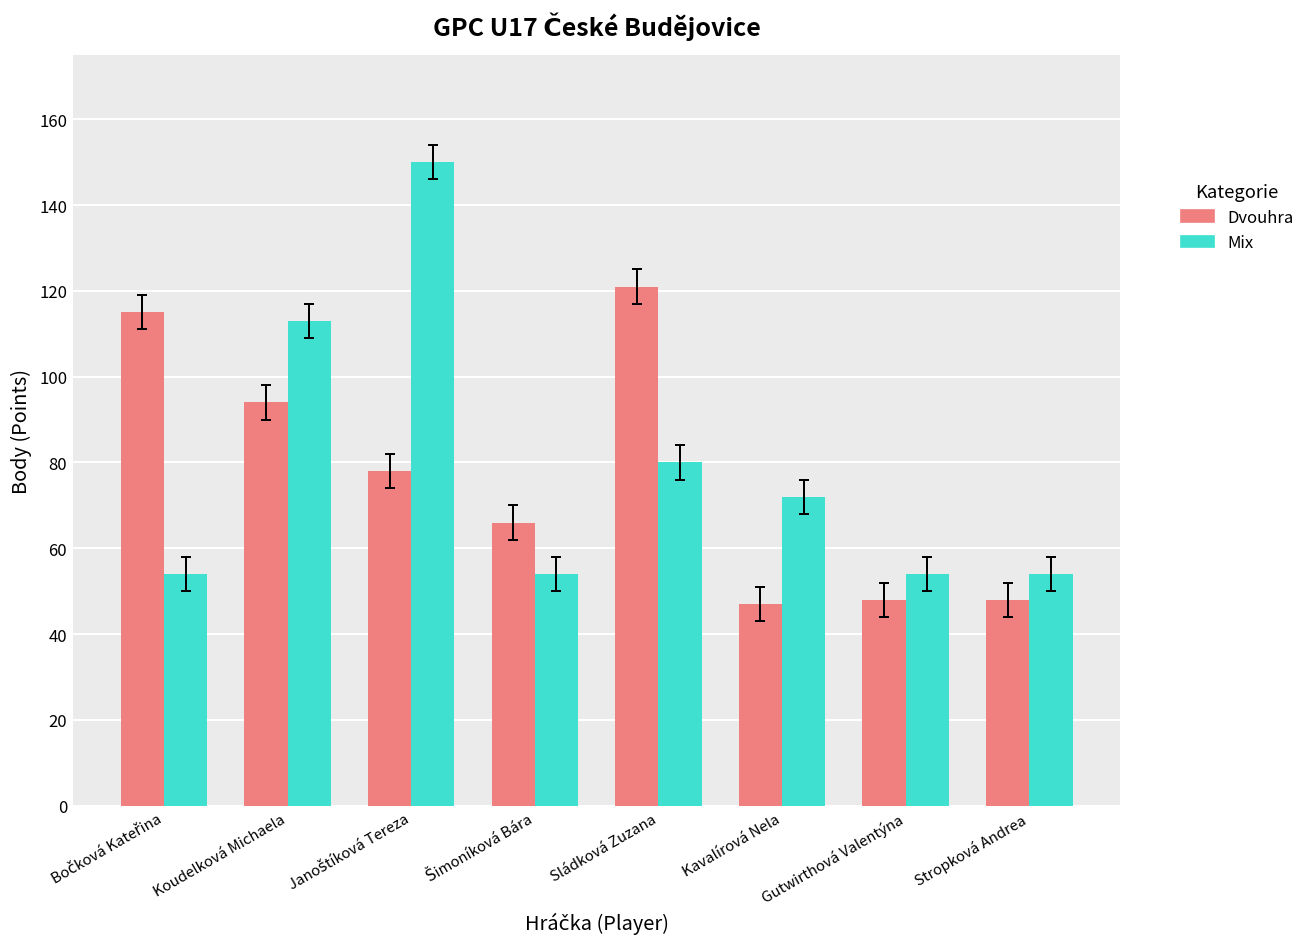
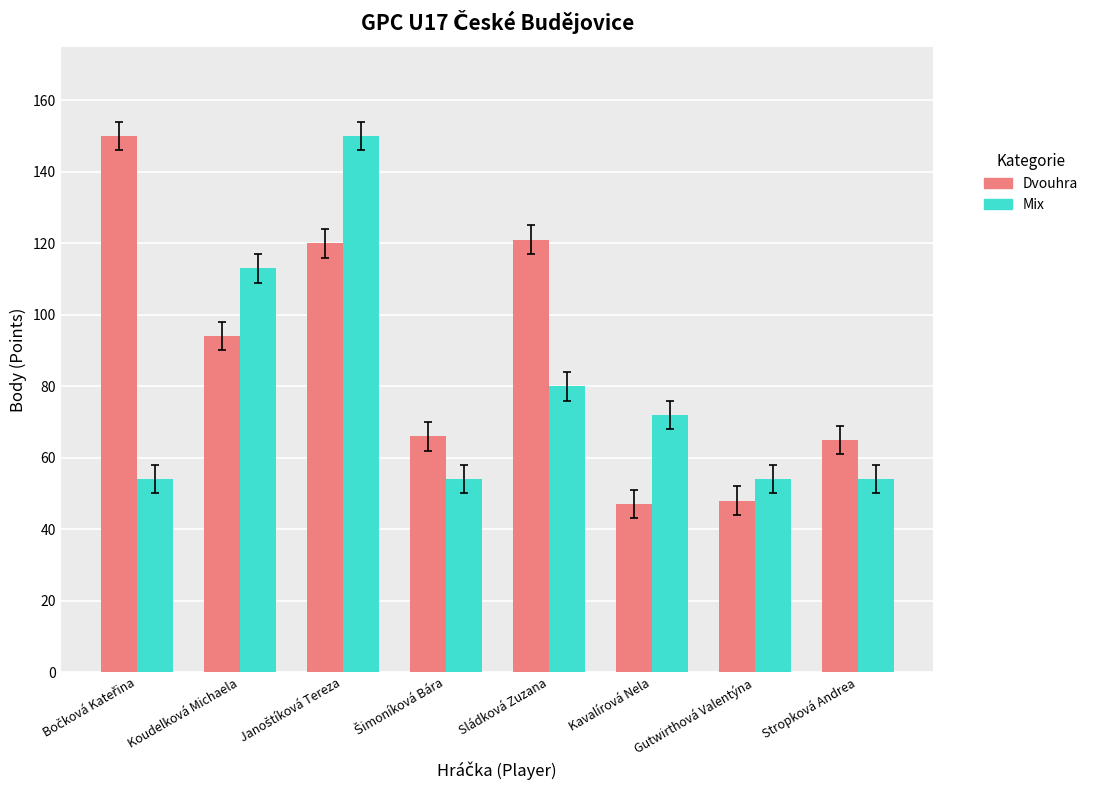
Dvouhra, Bočková Kateřina: 115 -> 150
Dvouhra, Janoštíková Tereza: 78 -> 120
Dvouhra, Stropková Andrea: 48 -> 65
